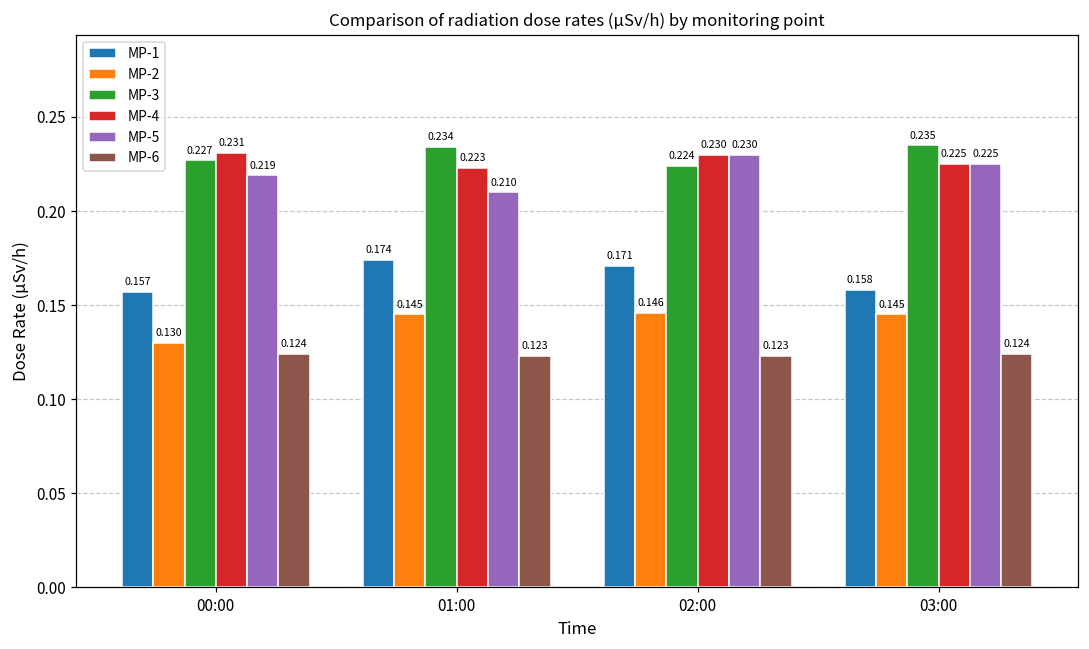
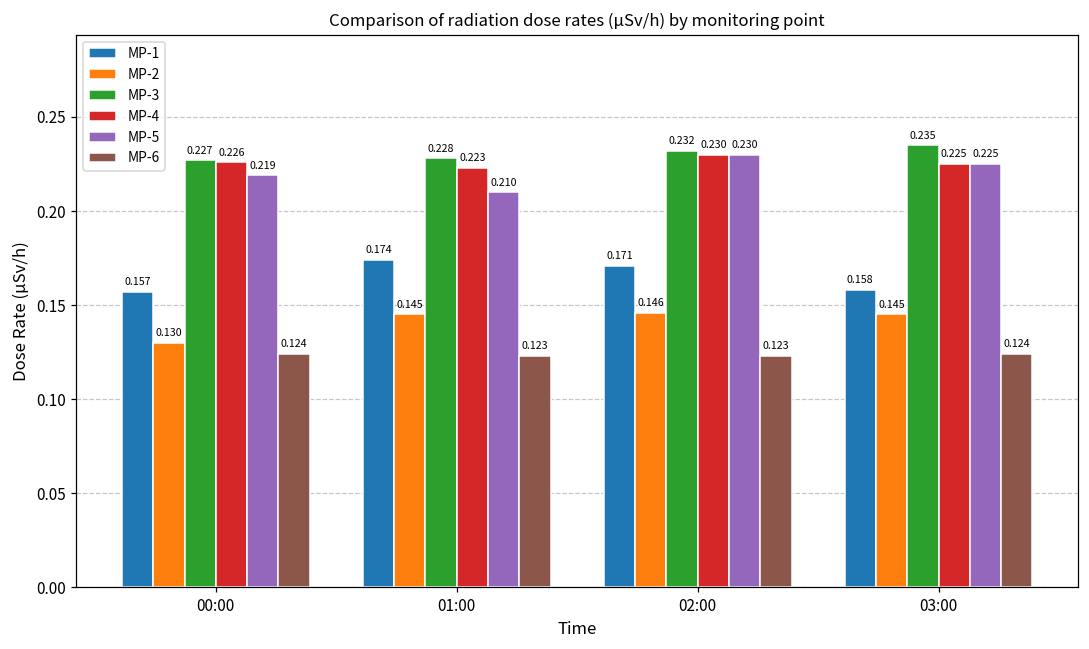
MP-4, 00:00: 0.231 -> 0.226
MP-3, 01:00: 0.234 -> 0.228
MP-3, 02:00: 0.224 -> 0.232
